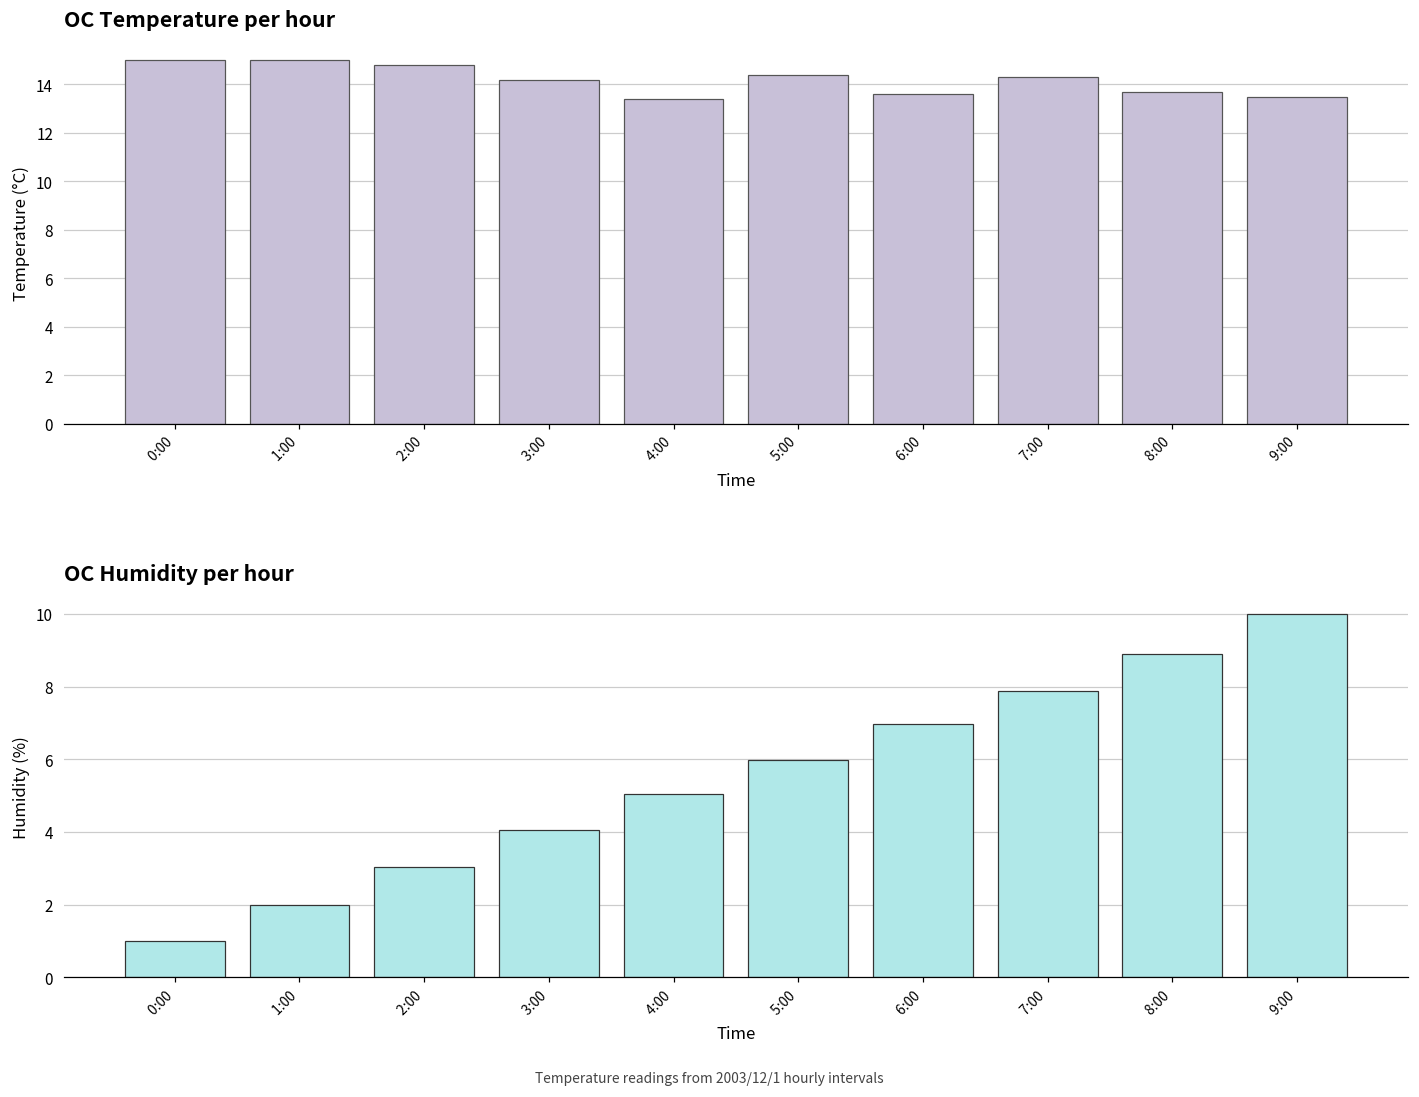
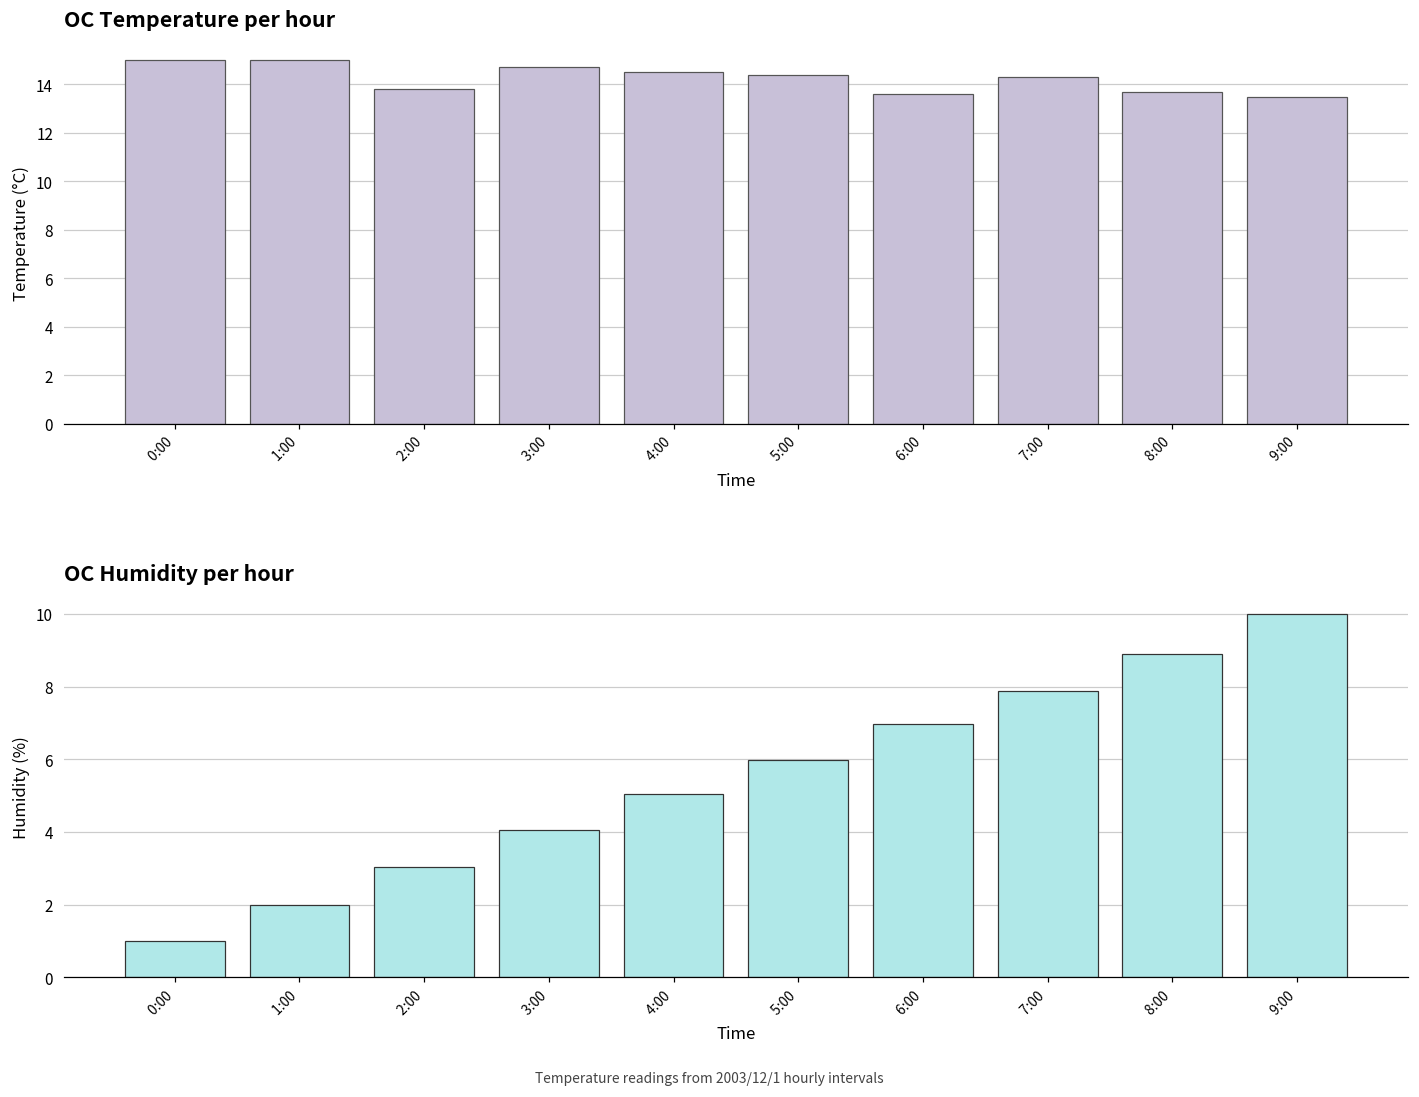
OC Temperature per hour, 2:00: 14.8 -> 13.8
OC Temperature per hour, 3:00: 14.2 -> 14.7
OC Temperature per hour, 4:00: 13.4 -> 14.5
